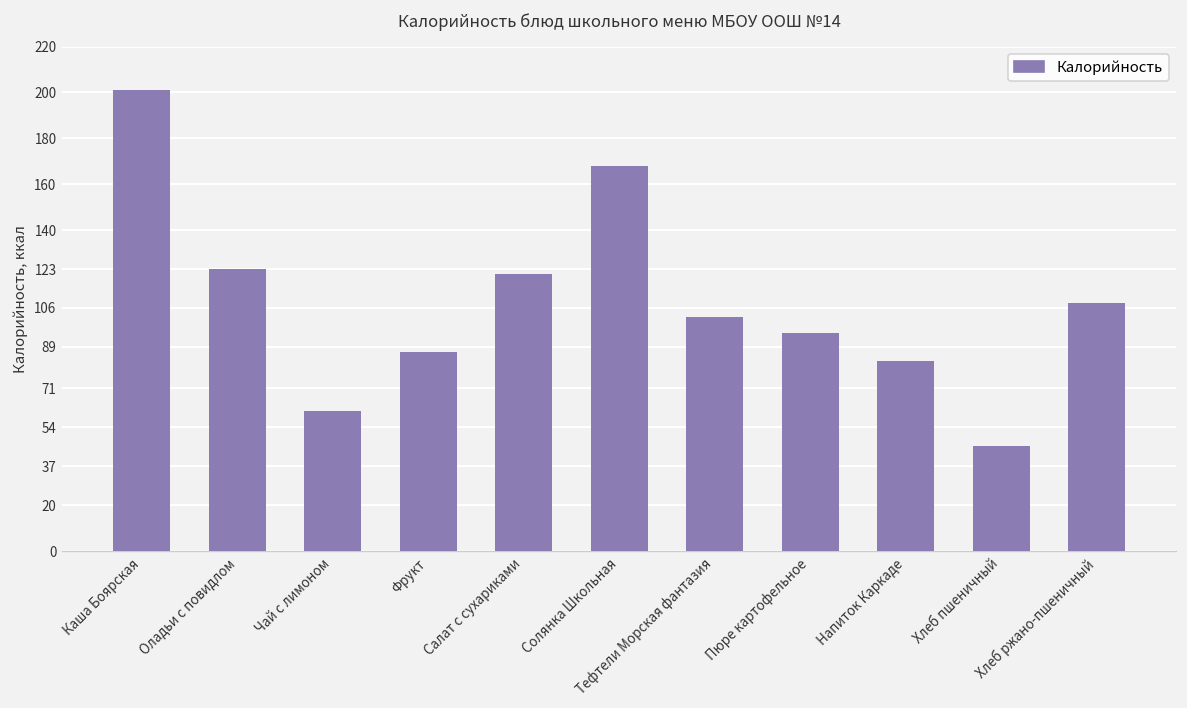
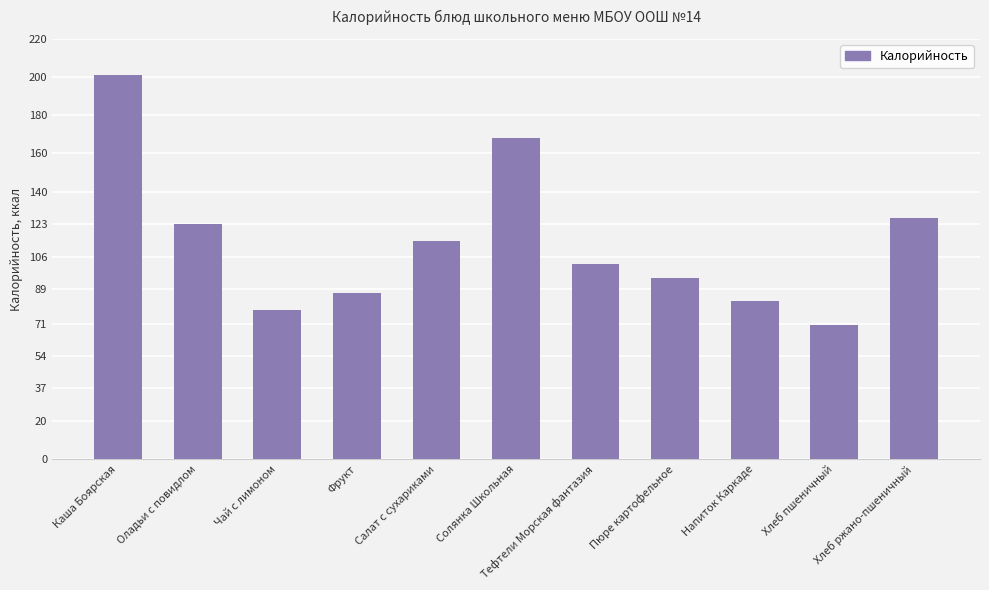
Чай с лимоном: 61 -> 78
Салат с сухариками: 121 -> 114
Хлеб пшеничный: 46 -> 70
Хлеб ржано-пшеничный: 108 -> 126
